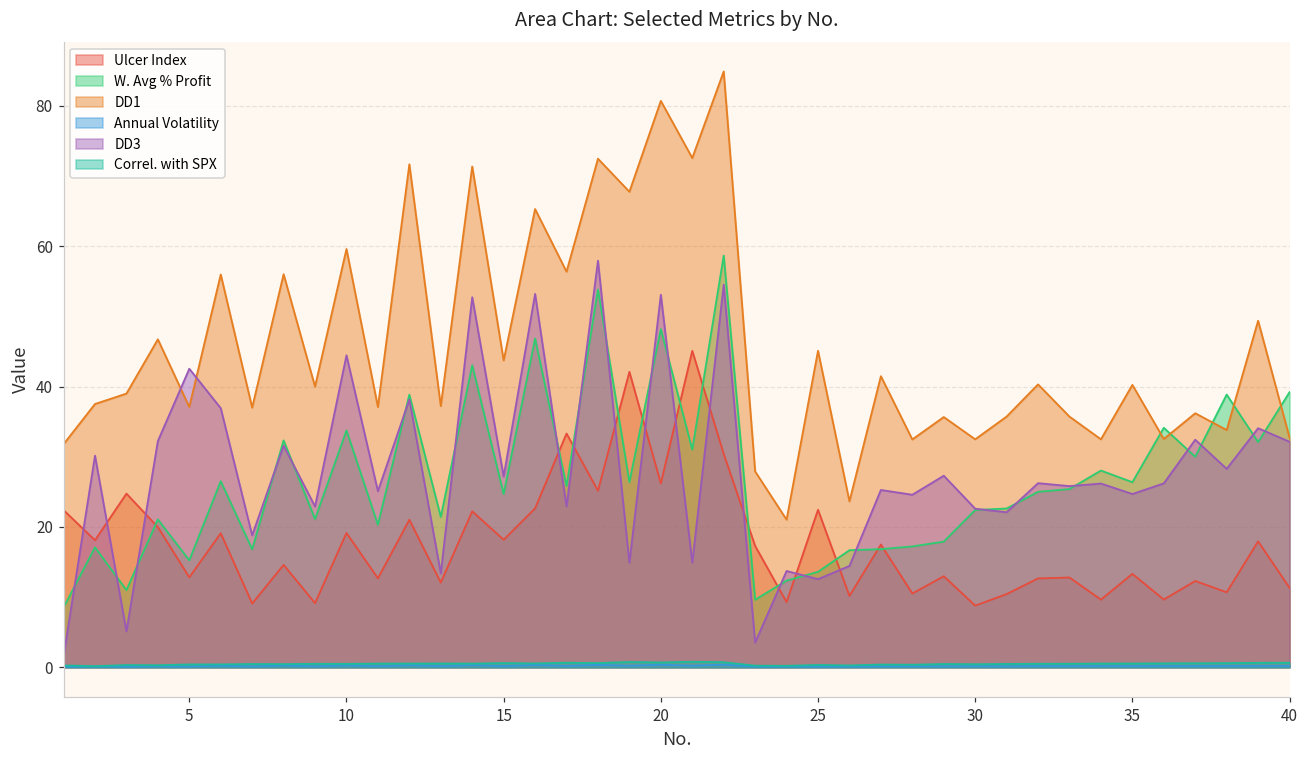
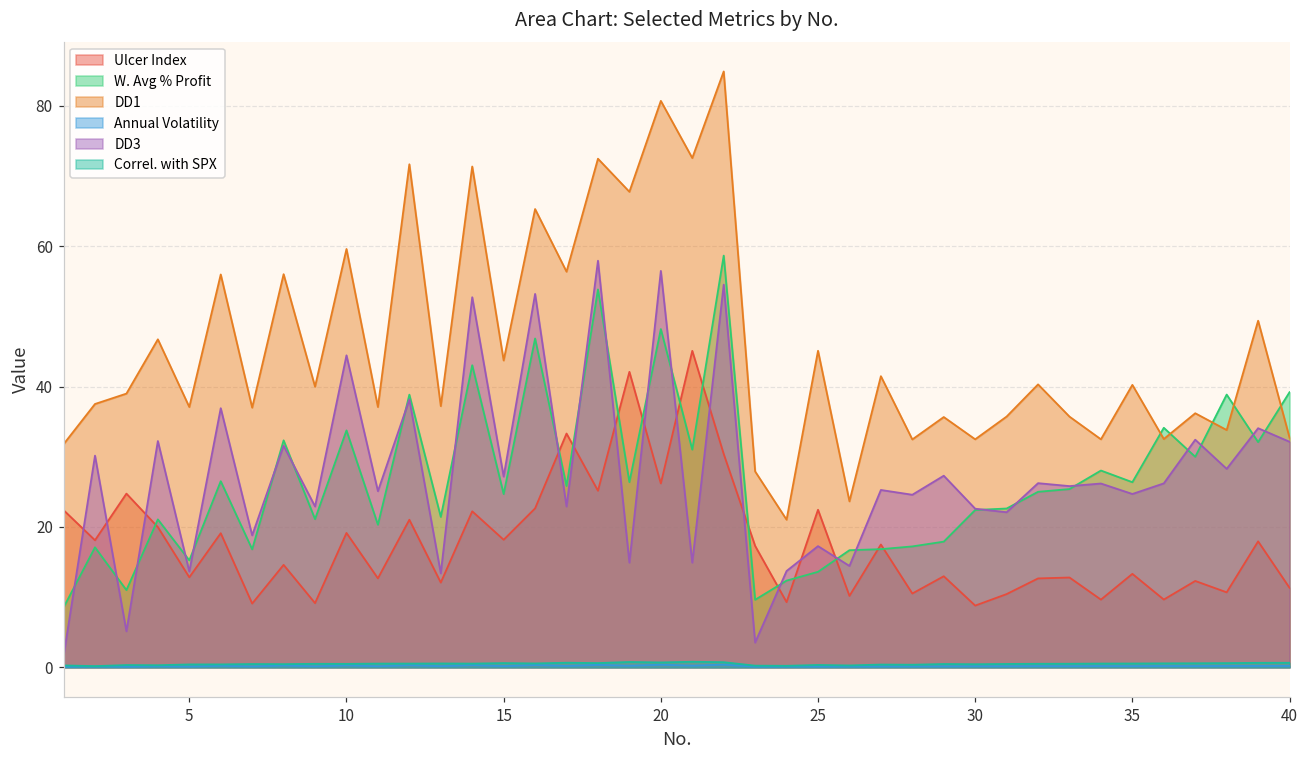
DD3, 5: 43 -> 14
DD3, 20: 53 -> 56
DD3, 25: 13 -> 17
